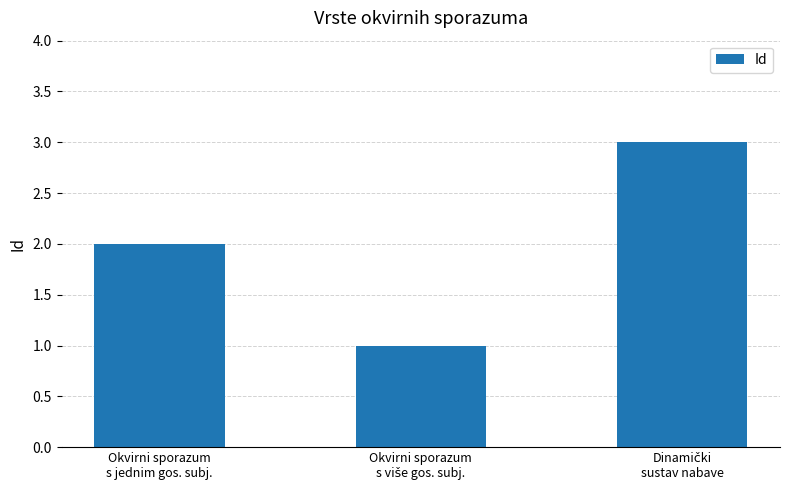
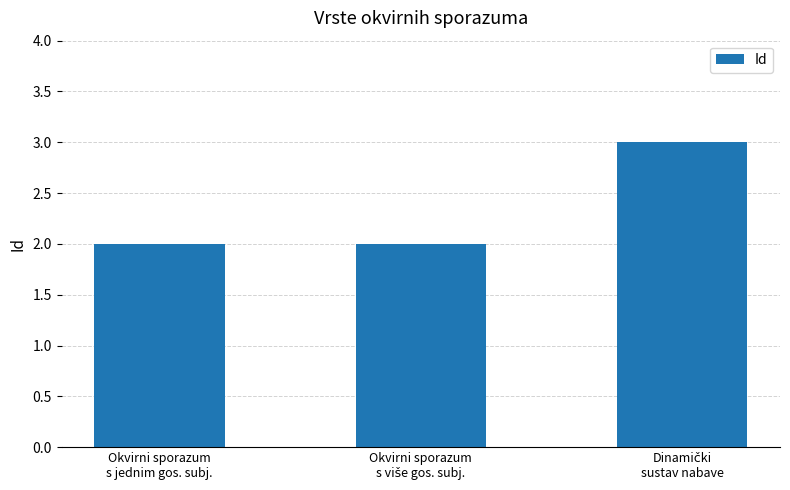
Okvirni sporazum s više gos. subj.: 1 -> 2
